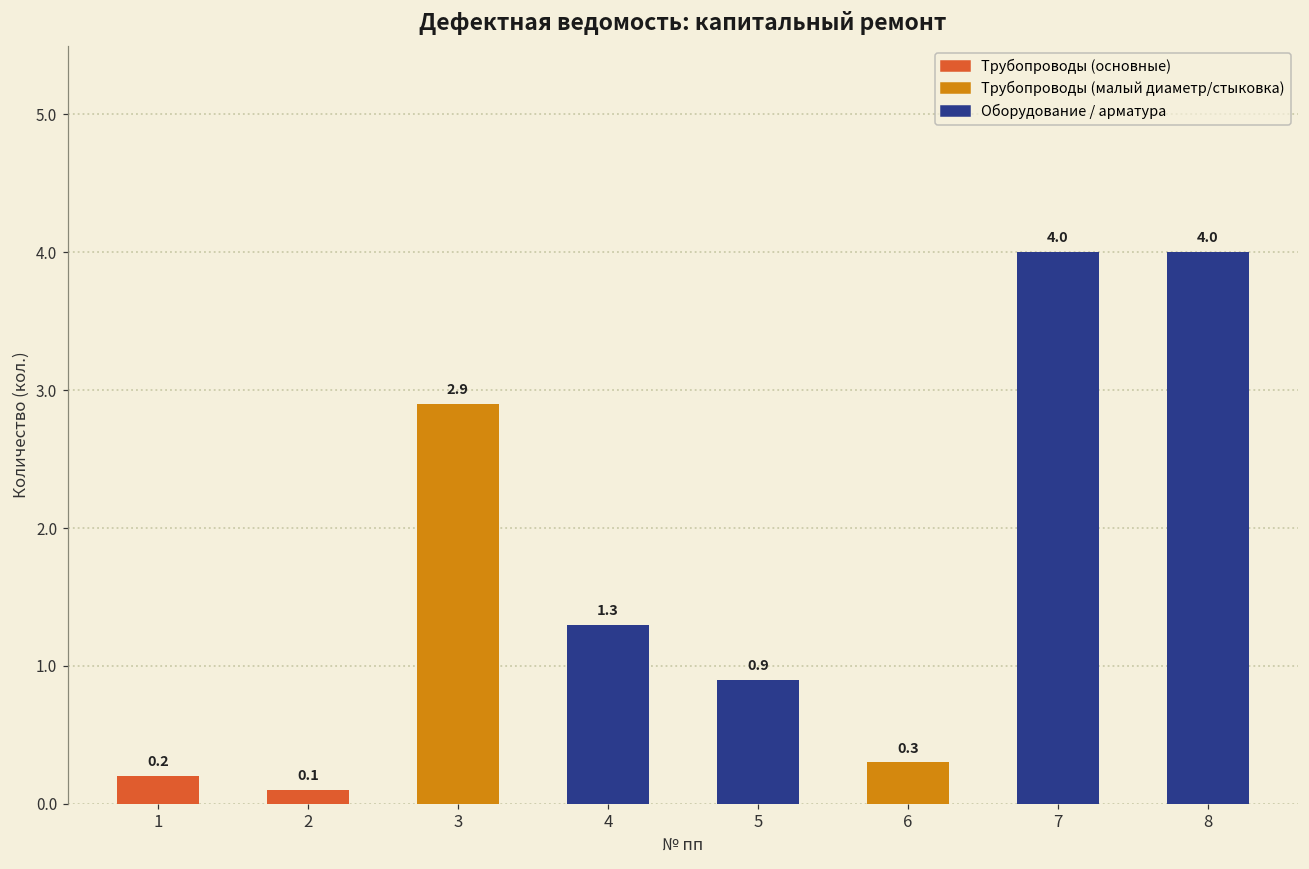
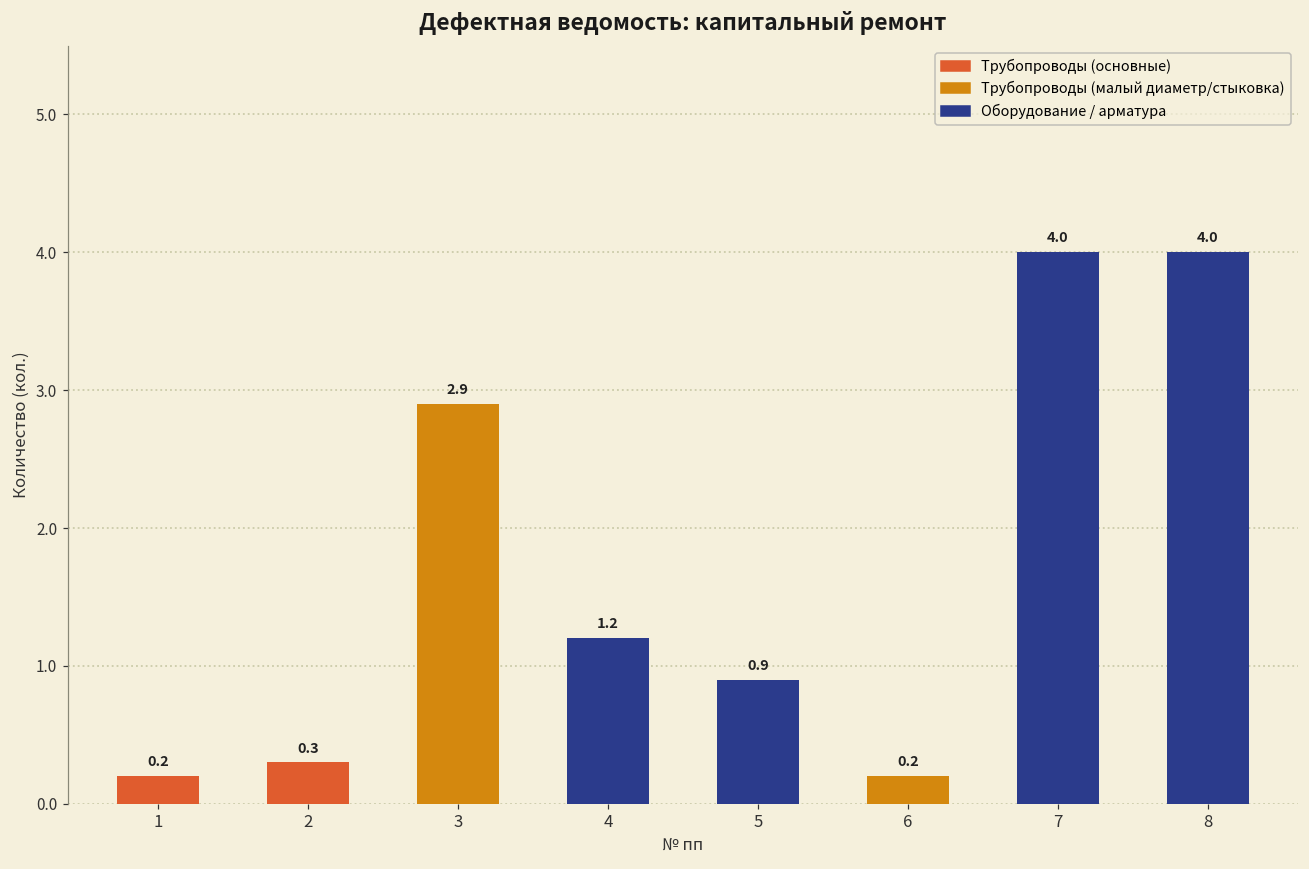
2: 0.1 -> 0.3
4: 1.3 -> 1.2
6: 0.3 -> 0.2
